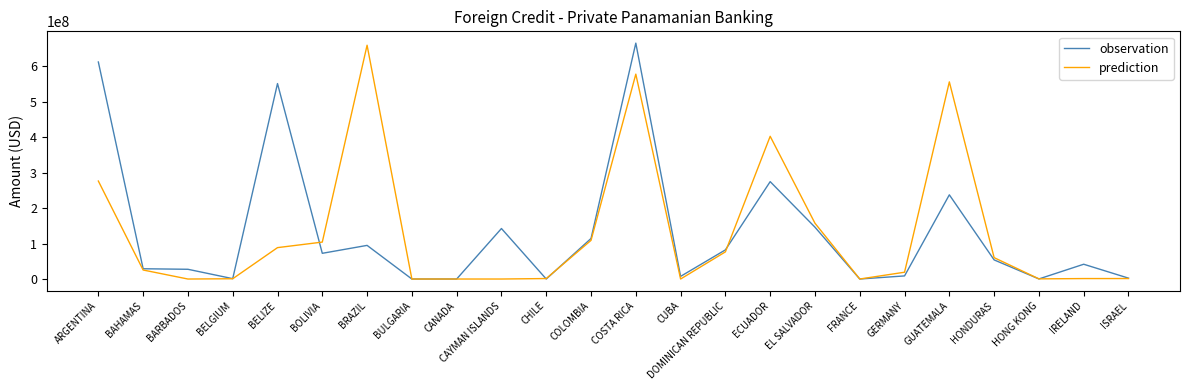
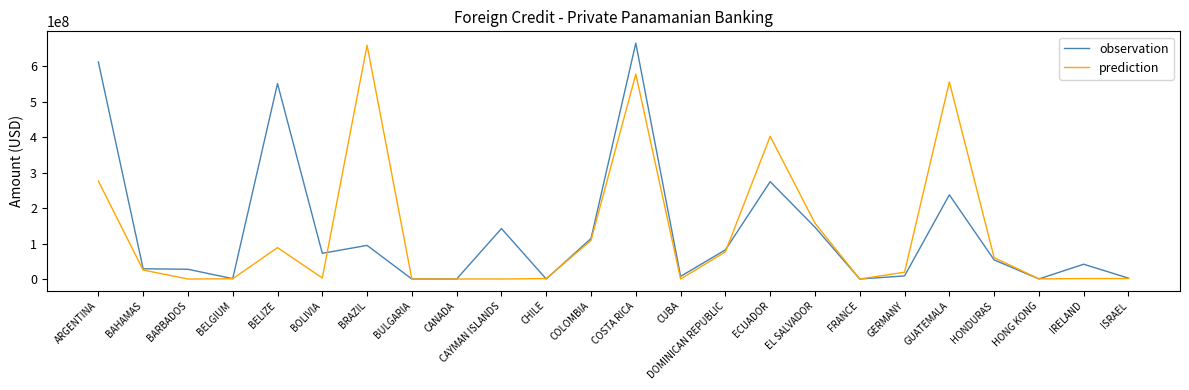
prediction, BOLIVIA: 100000000 -> 0
